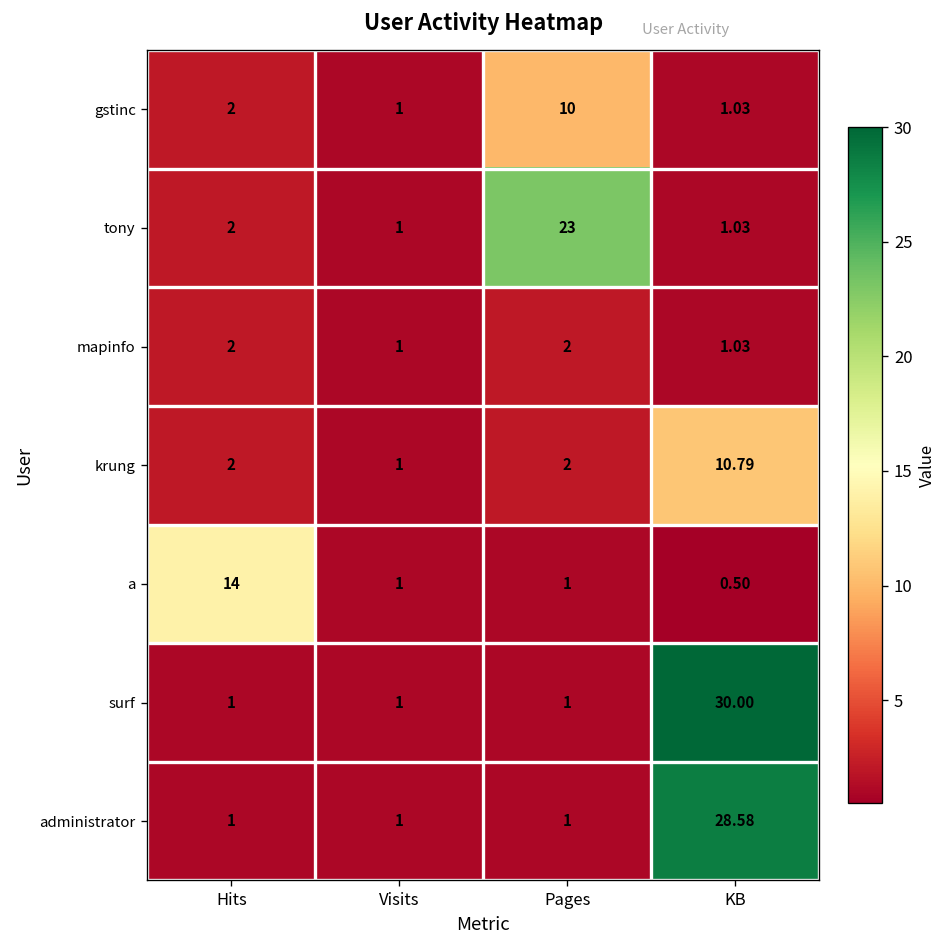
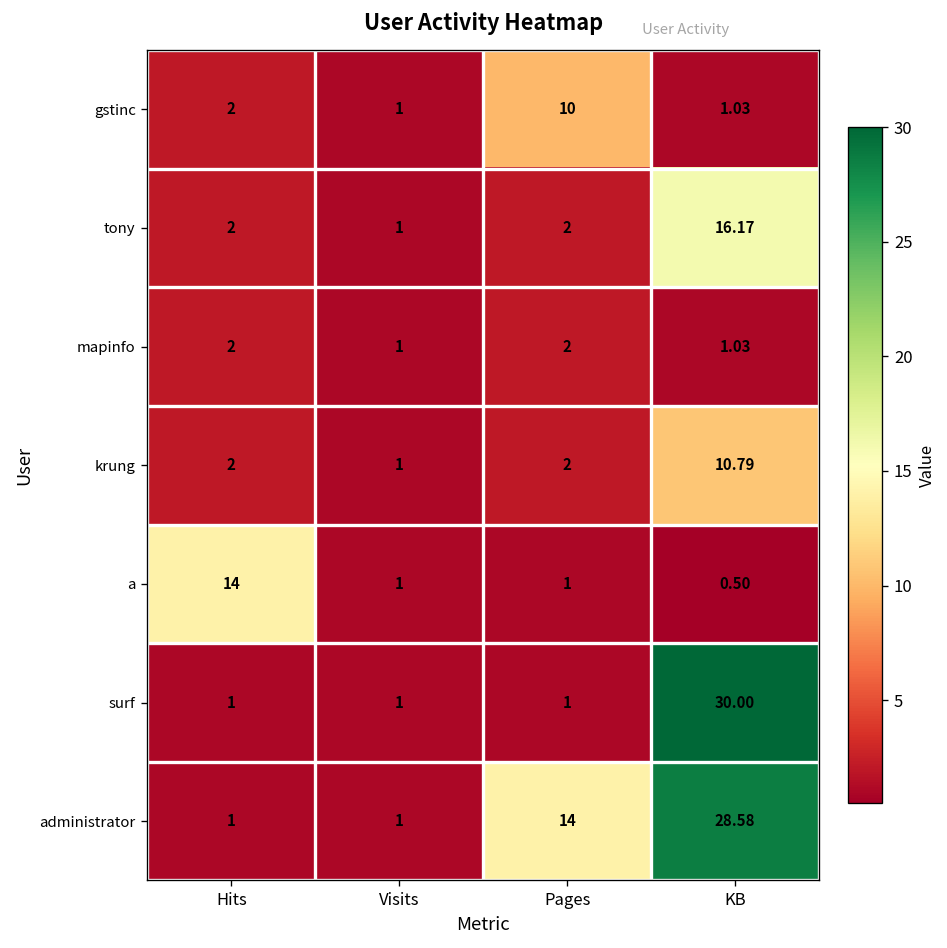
tony, Pages: 23 -> 2
tony, KB: 1.03 -> 16.17
administrator, Pages: 1 -> 14
